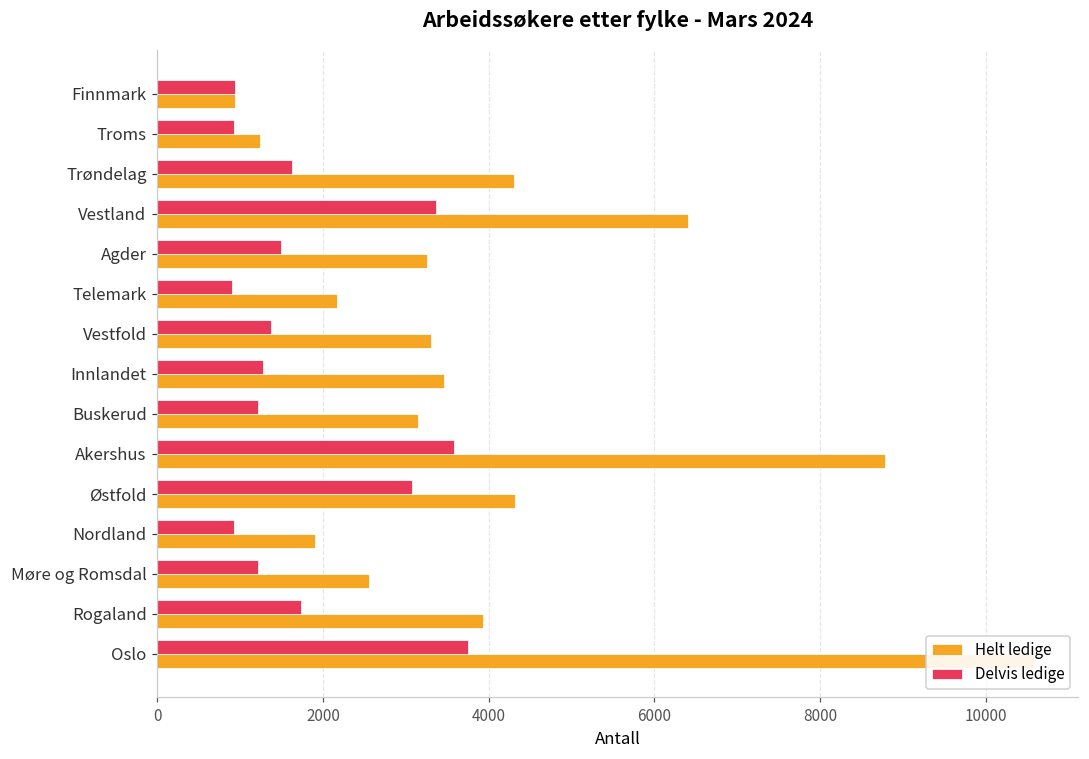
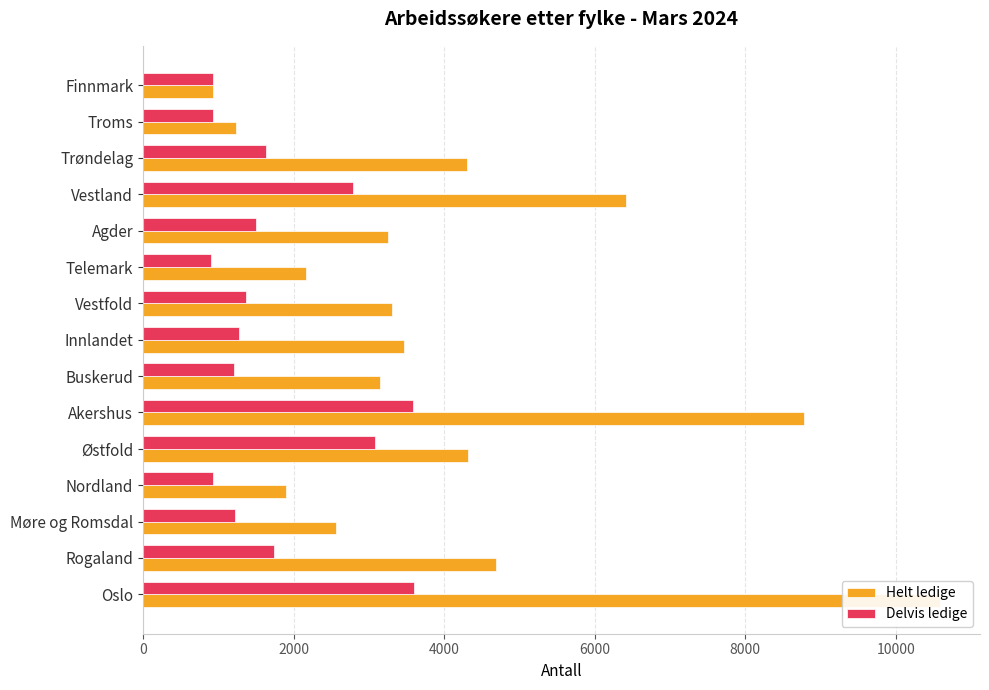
Delvis ledige, Vestland: 3400 -> 2800
Helt ledige, Rogaland: 3900 -> 4700
Delvis ledige, Oslo: 3800 -> 3600
